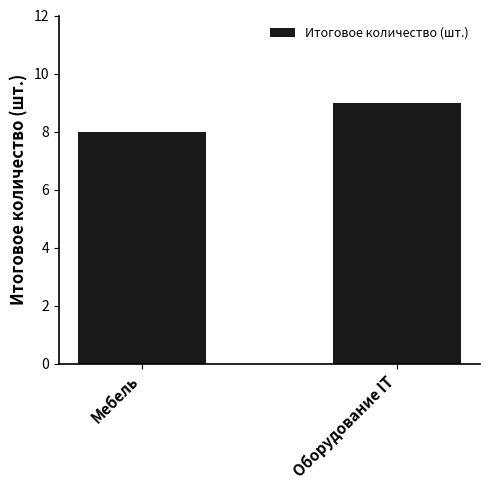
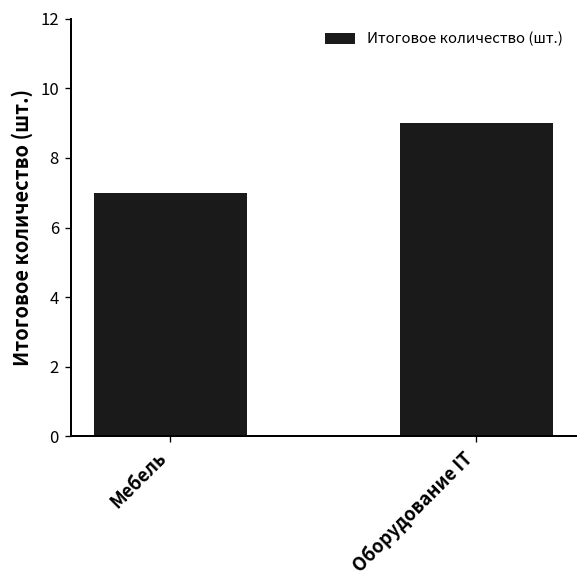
Мебель: 8 -> 7
